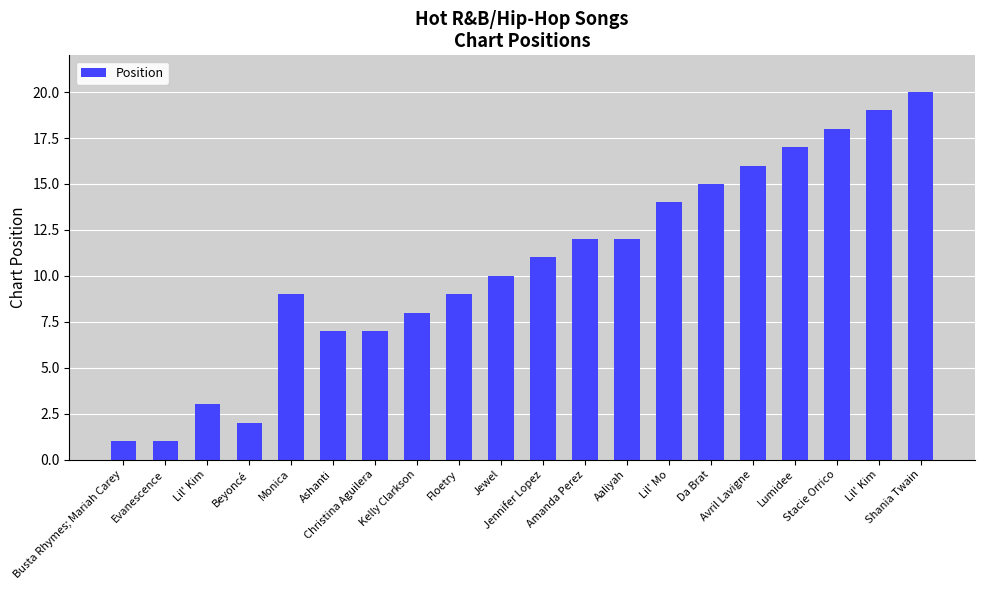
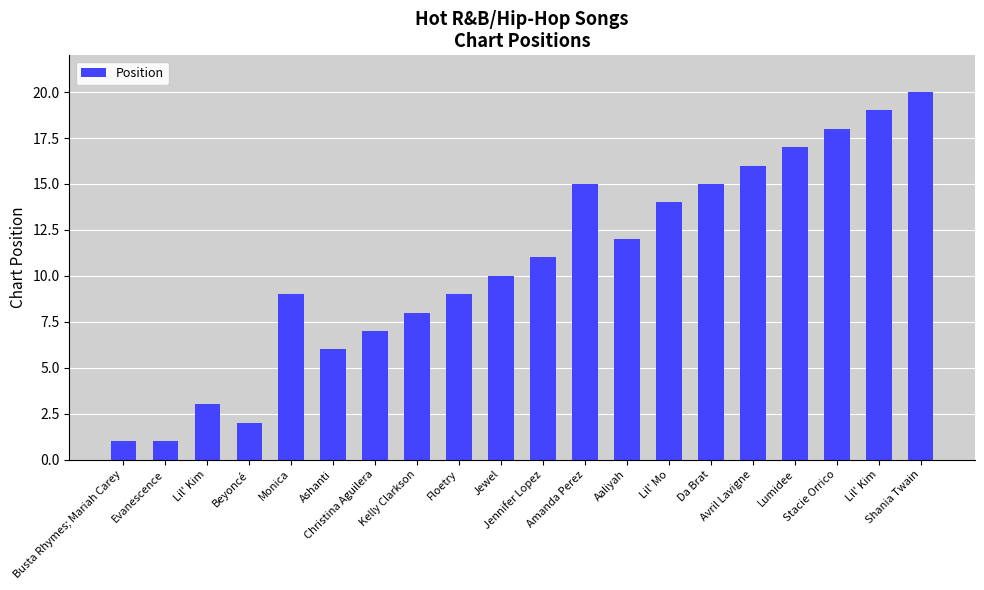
Ashanti: 7 -> 6
Amanda Perez: 12 -> 15
